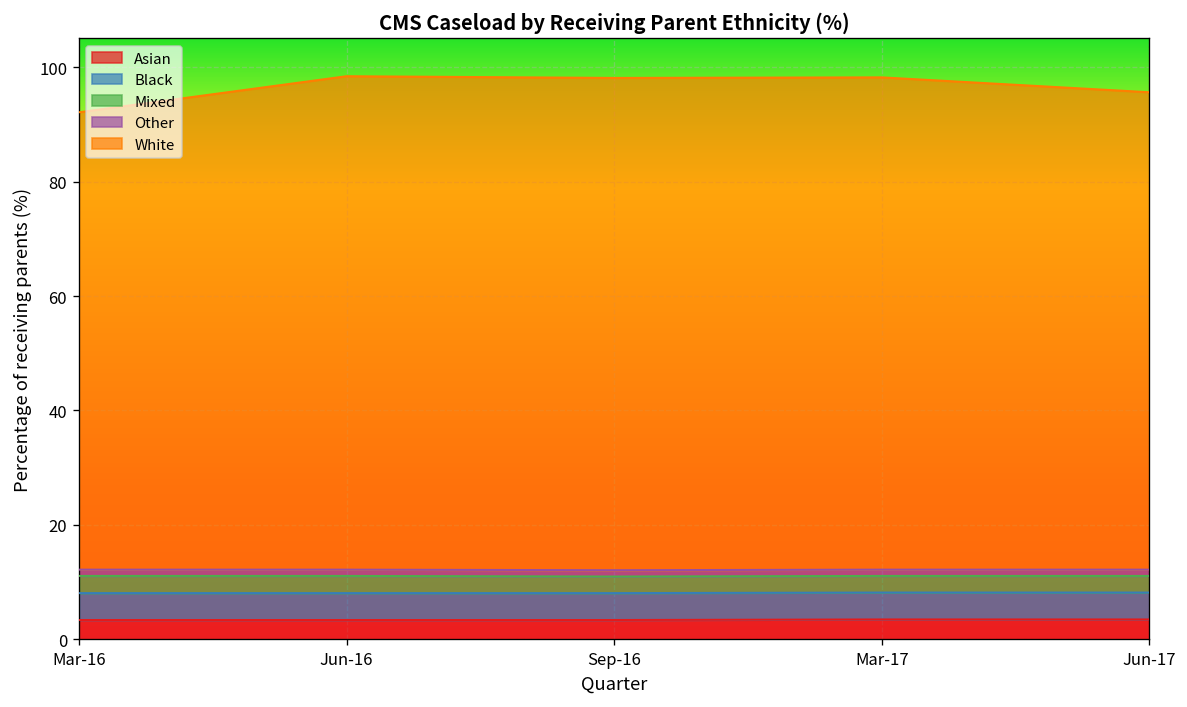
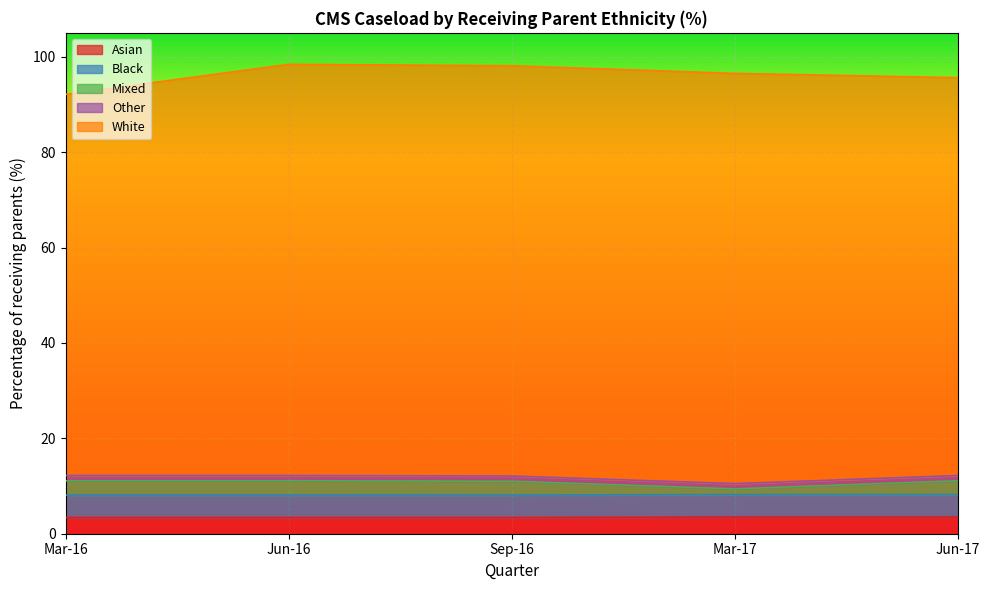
Mixed, Mar-17: 3 -> 1
